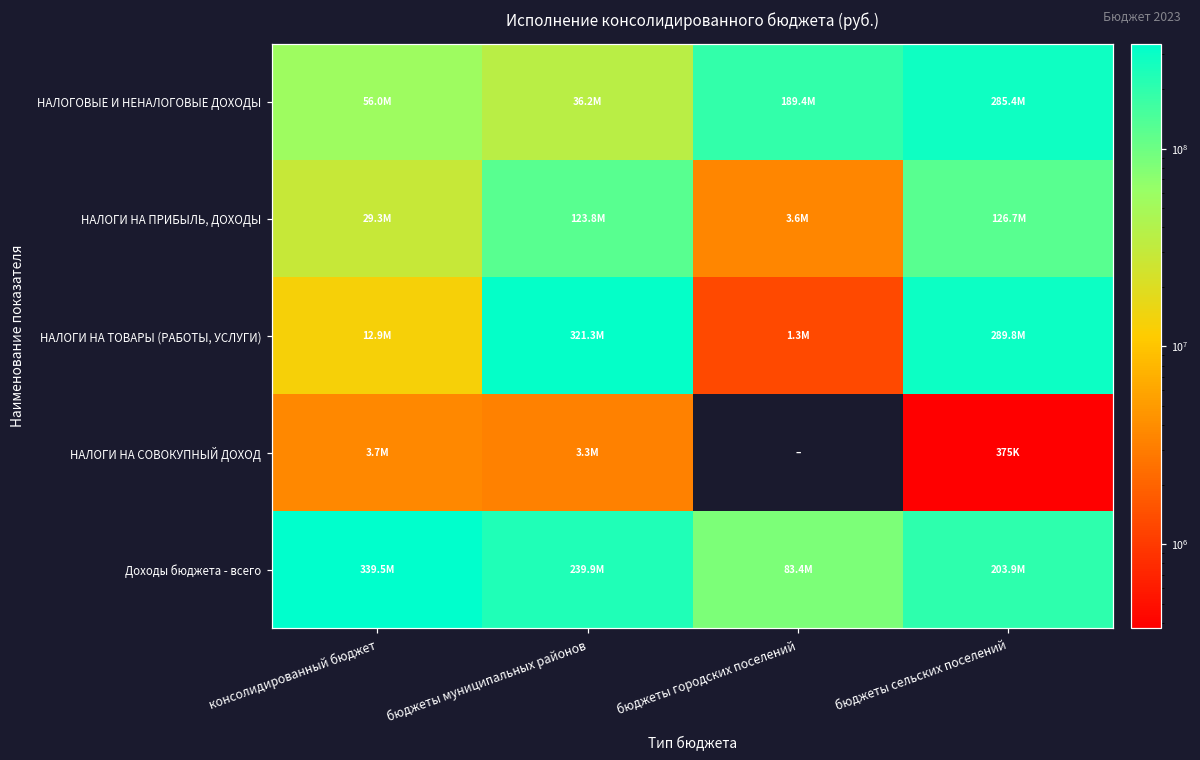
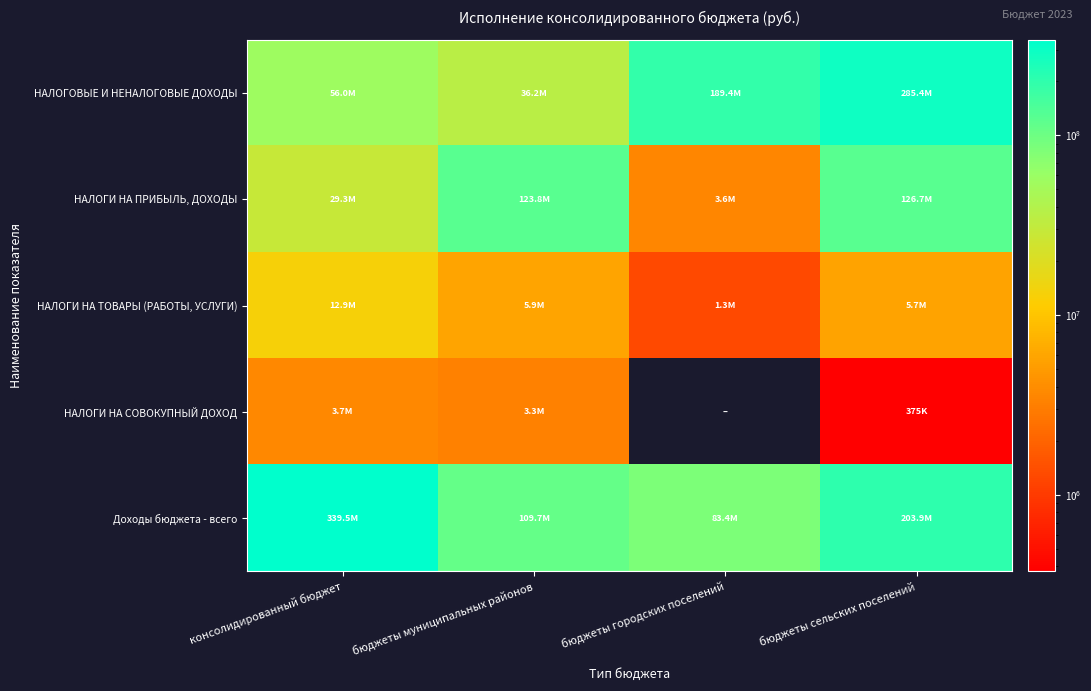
НАЛОГИ НА ТОВАРЫ (РАБОТЫ, УСЛУГИ), бюджеты муниципальных районов: 321.3M -> 5.9M
НАЛОГИ НА ТОВАРЫ (РАБОТЫ, УСЛУГИ), бюджеты сельских поселений: 289.8M -> 5.7M
Доходы бюджета - всего, бюджеты муниципальных районов: 239.9M -> 109.7M
